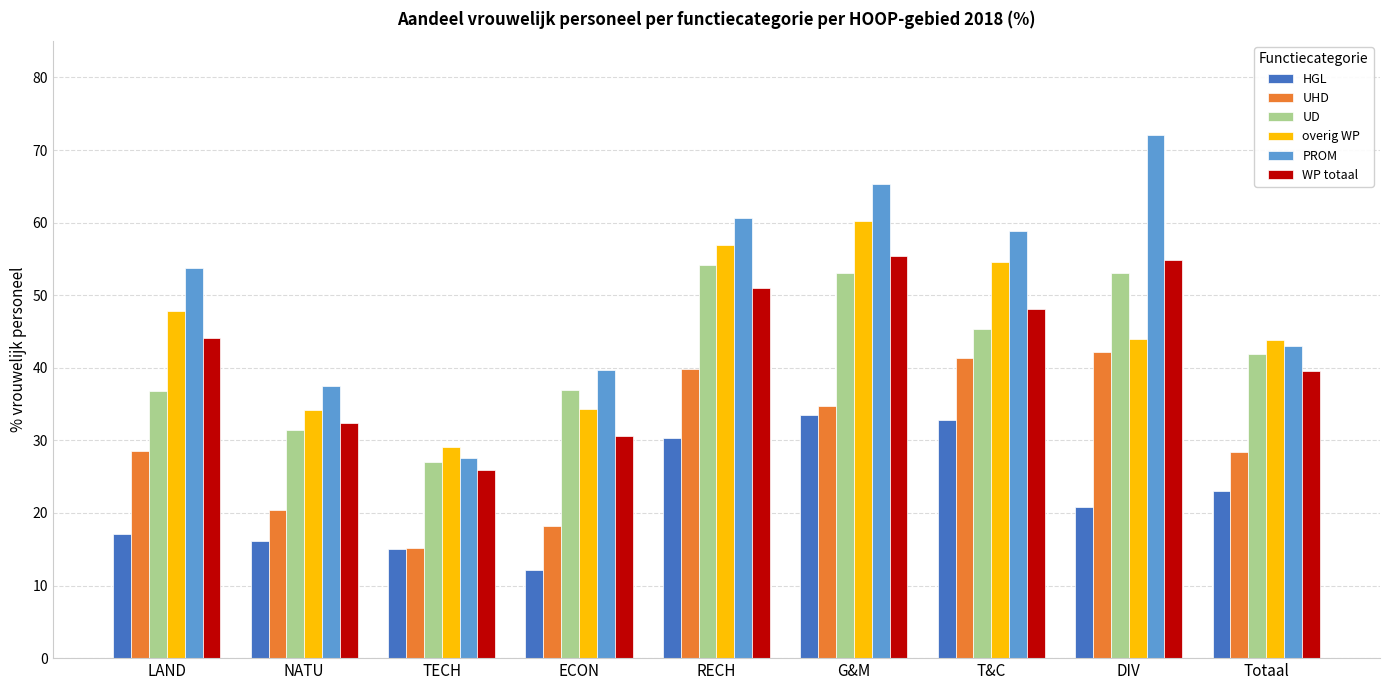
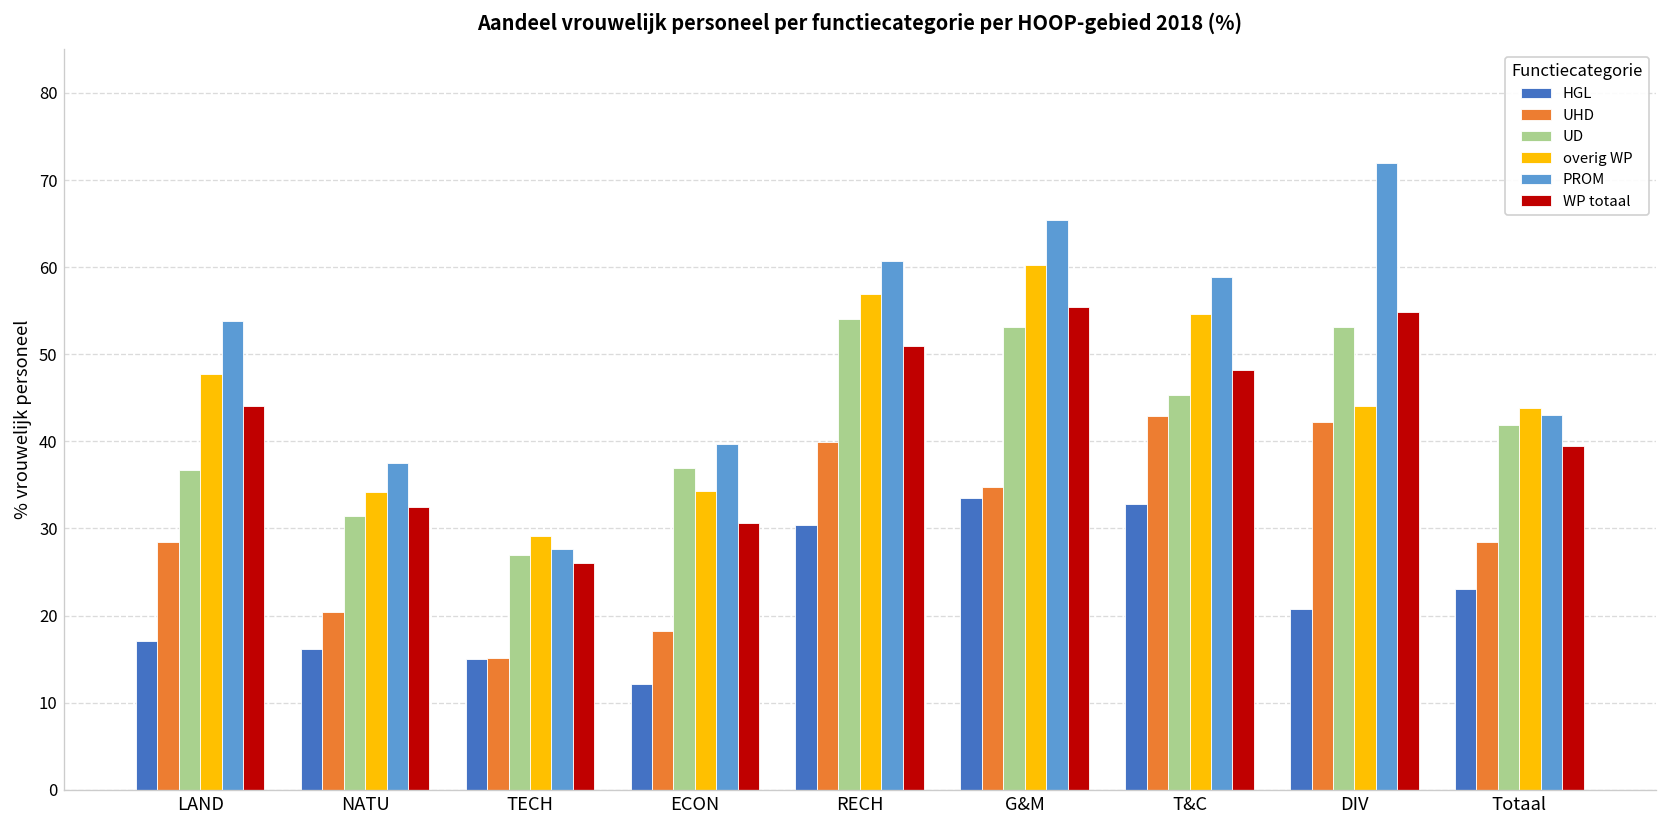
UHD, T&C: 41 -> 43
